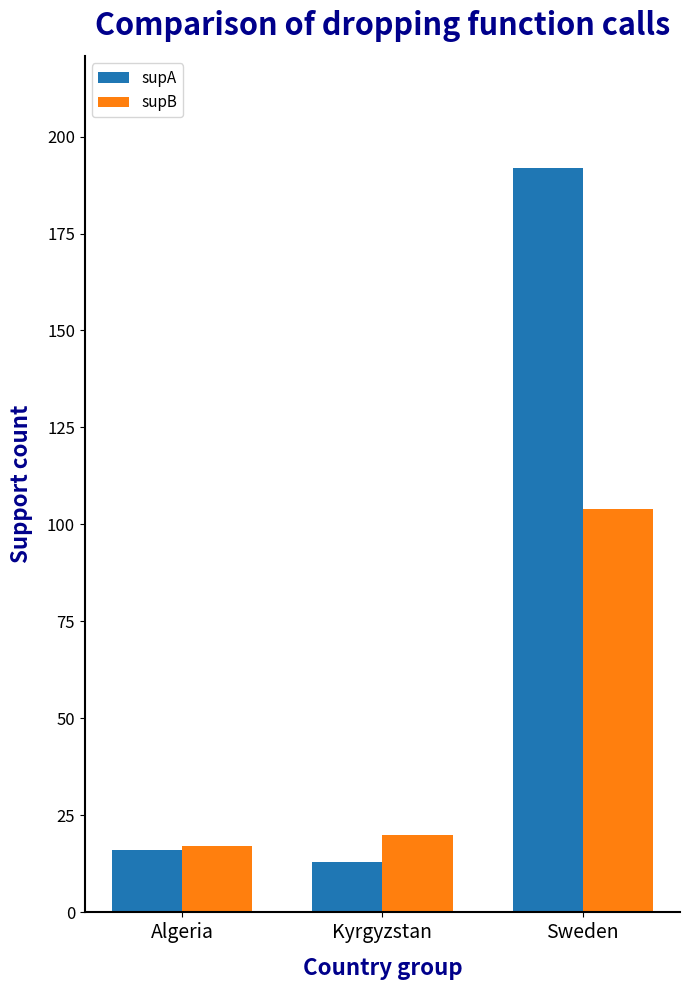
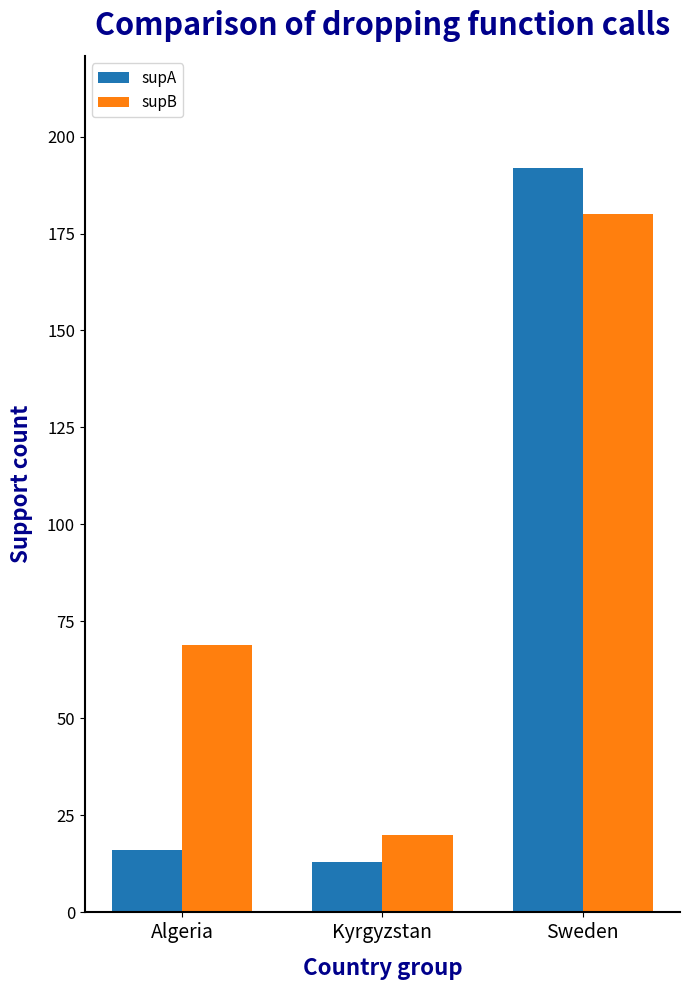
supB, Algeria: 17 -> 69
supB, Sweden: 104 -> 180
